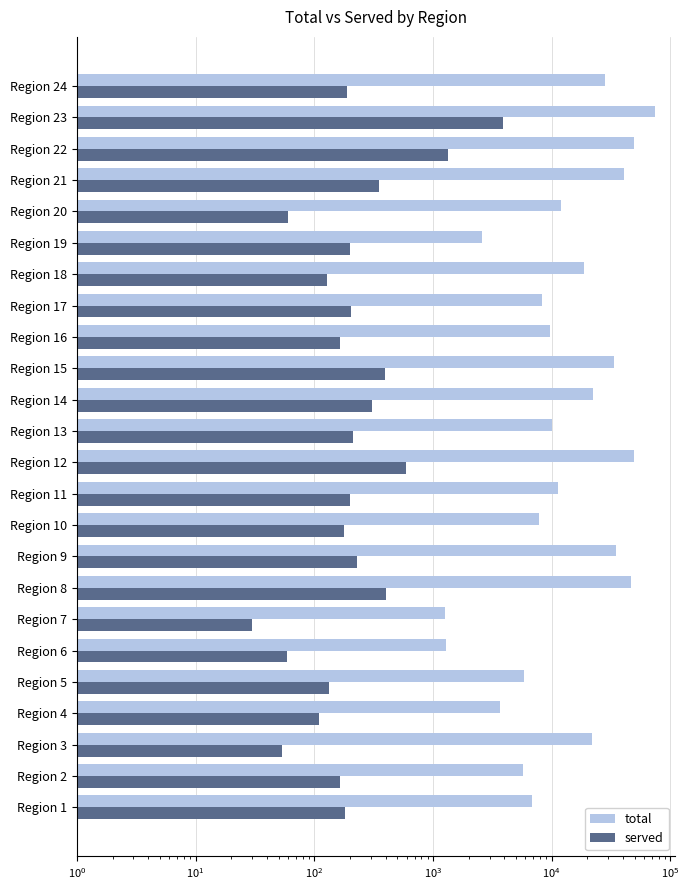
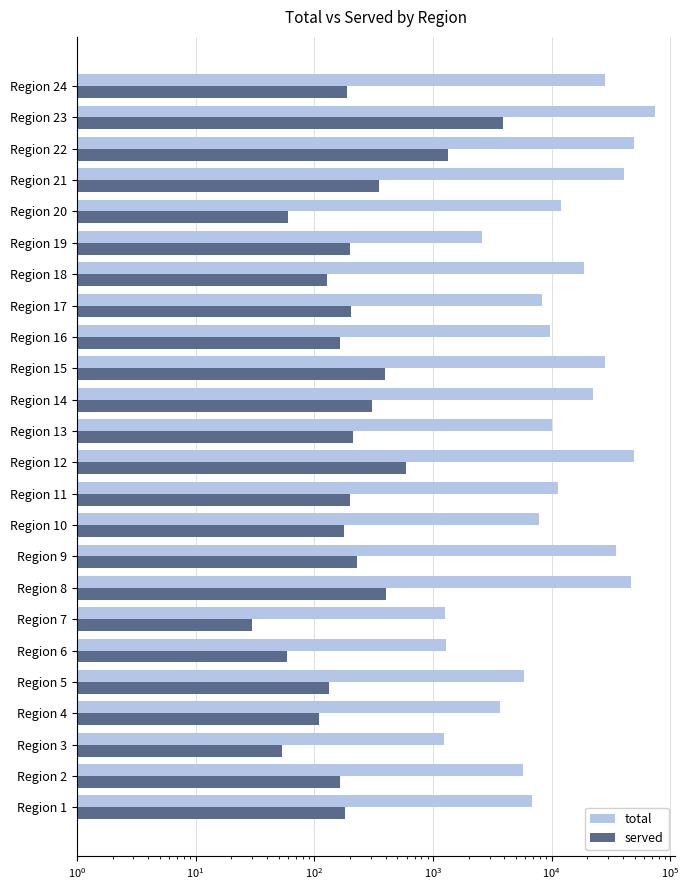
total, Region 15: 34000 -> 28000
total, Region 3: 22000 -> 1200
